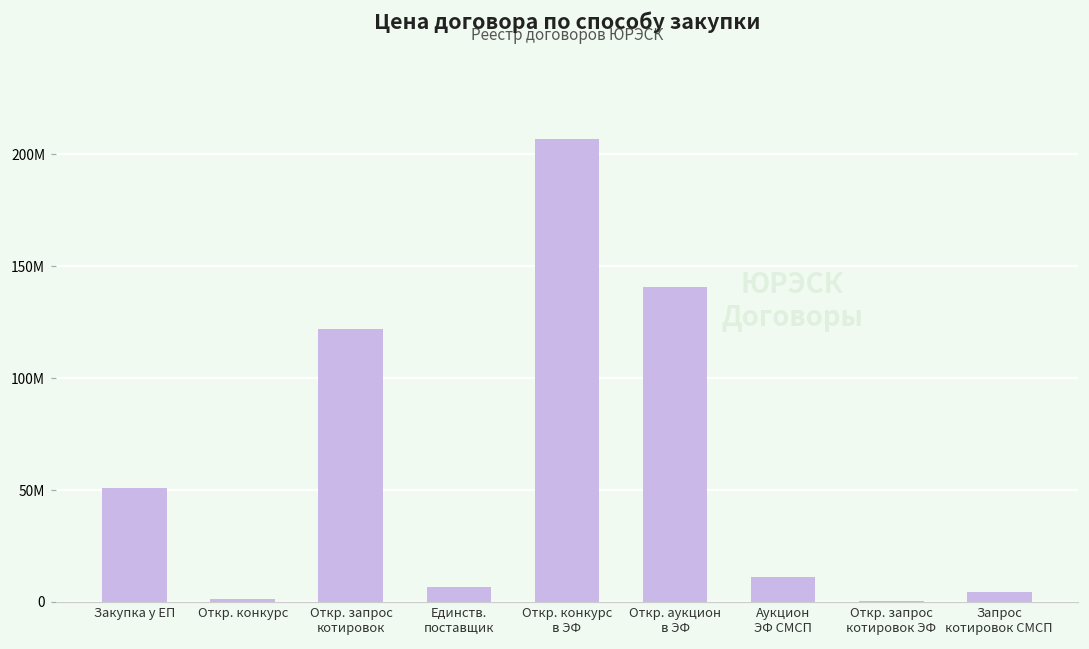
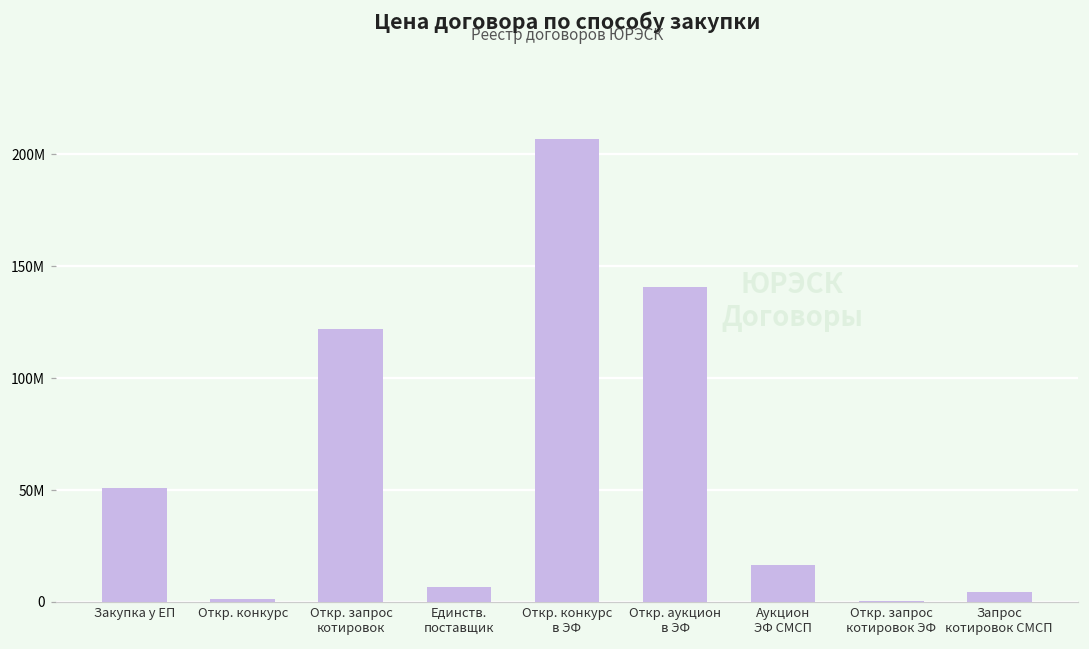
Аукцион ЭФ СМСП: 11000000 -> 17000000
